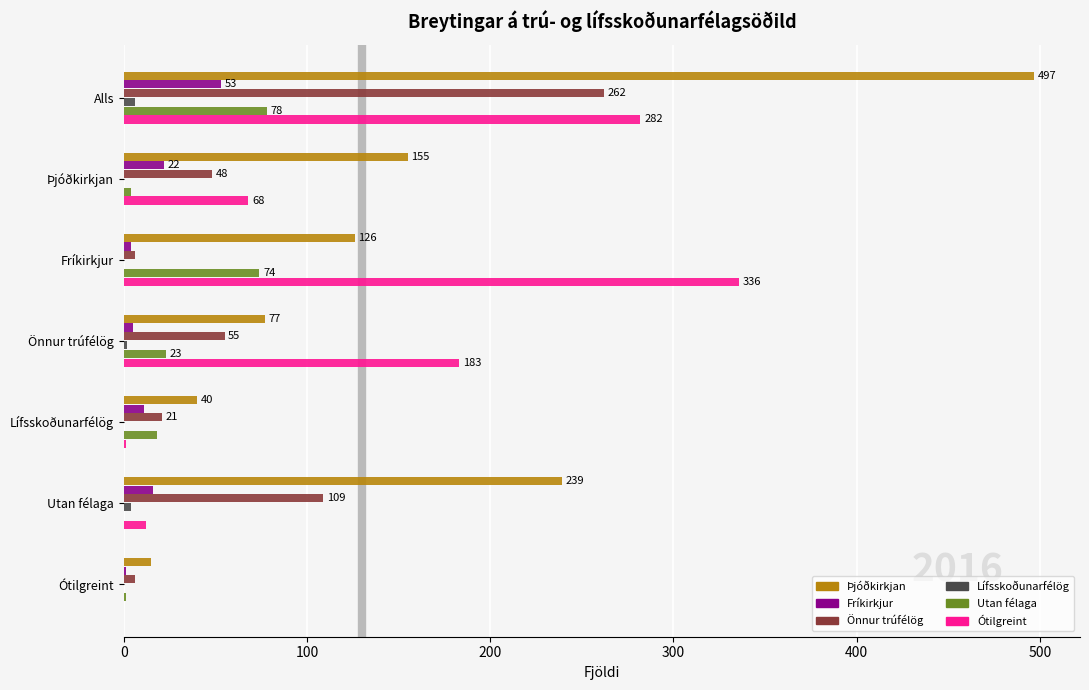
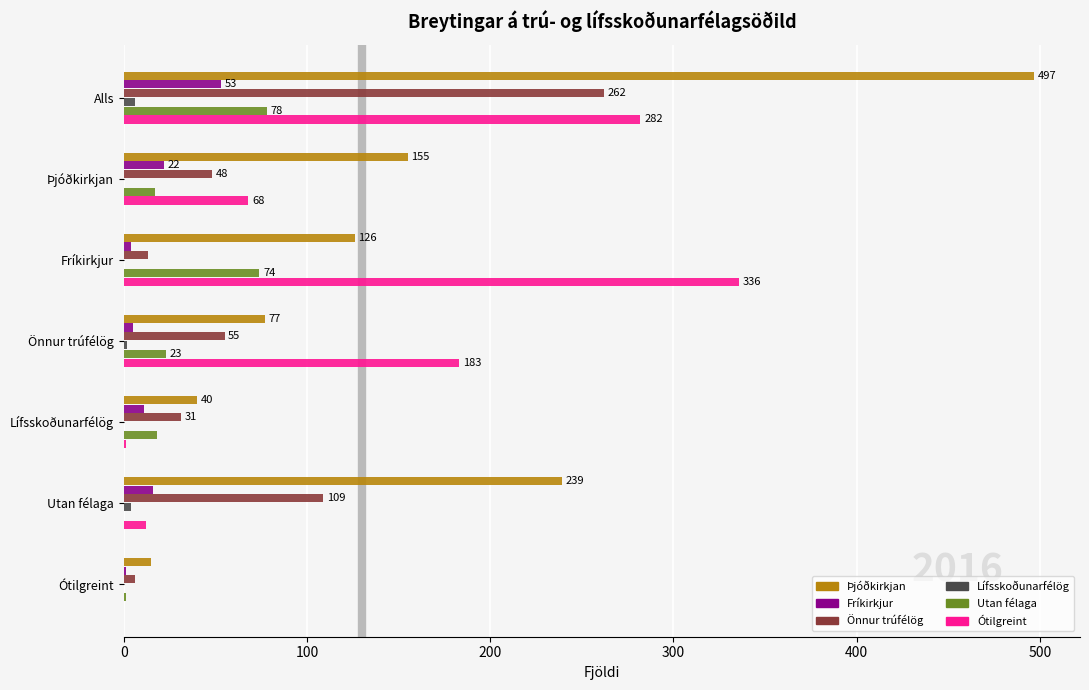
Utan félaga, Þjóðkirkjan: 4 -> 17
Önnur trúfélög, Fríkirkjur: 6 -> 13
Önnur trúfélög, Lífsskoðunarfélög: 21 -> 31
